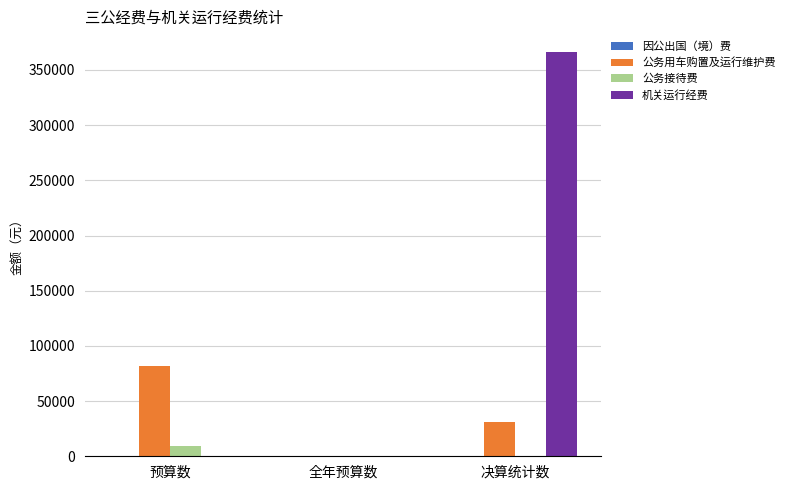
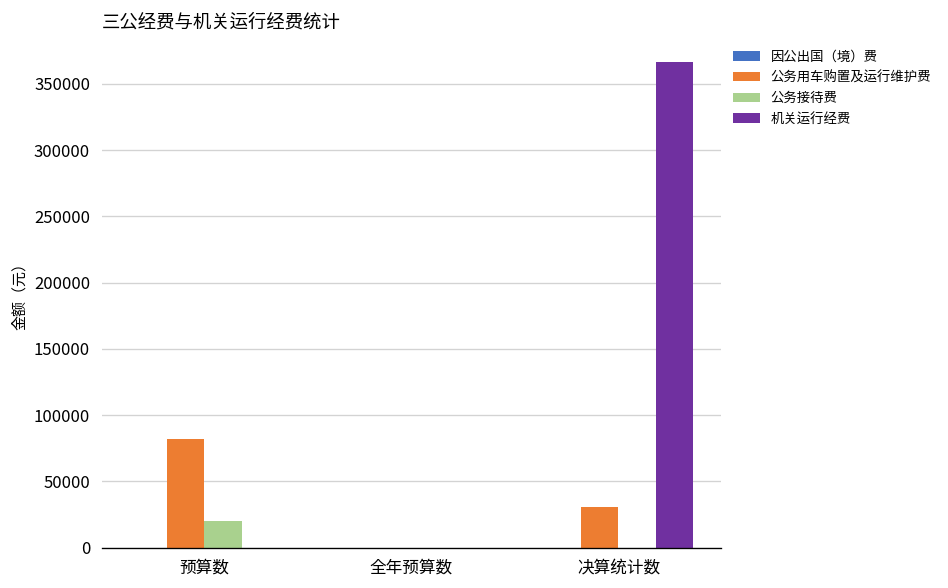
公务接待费, 预算数: 9000 -> 20000
